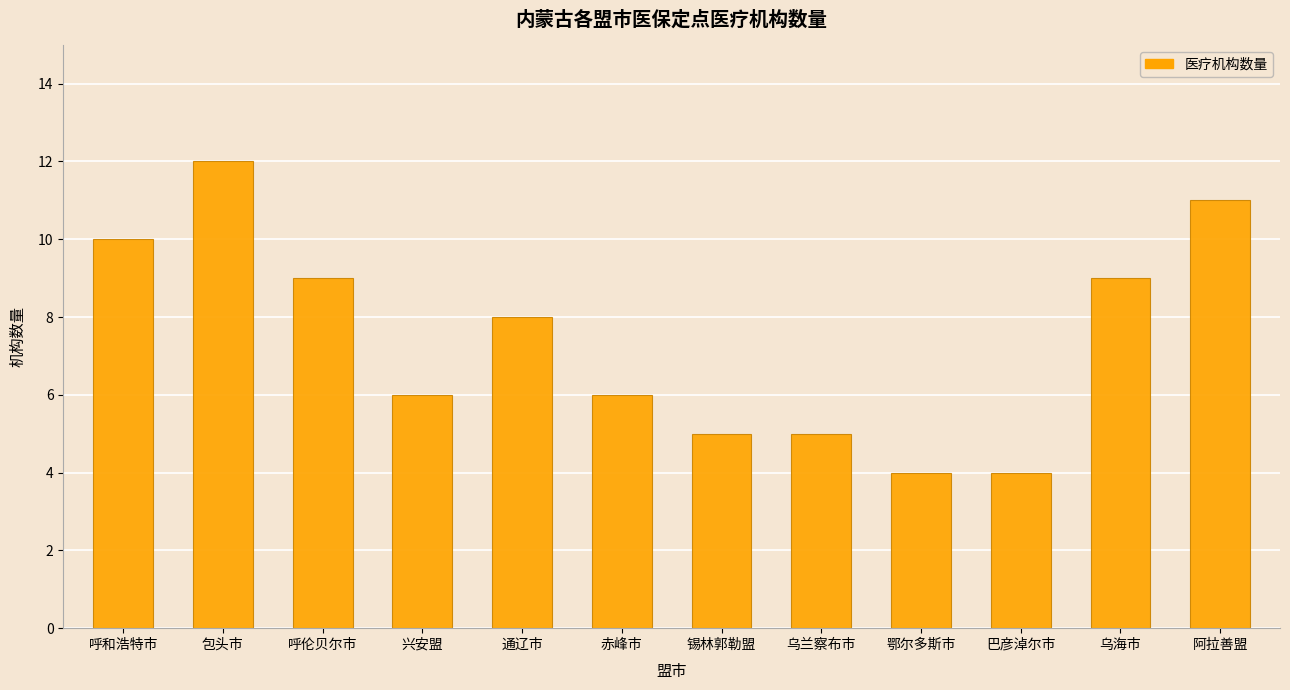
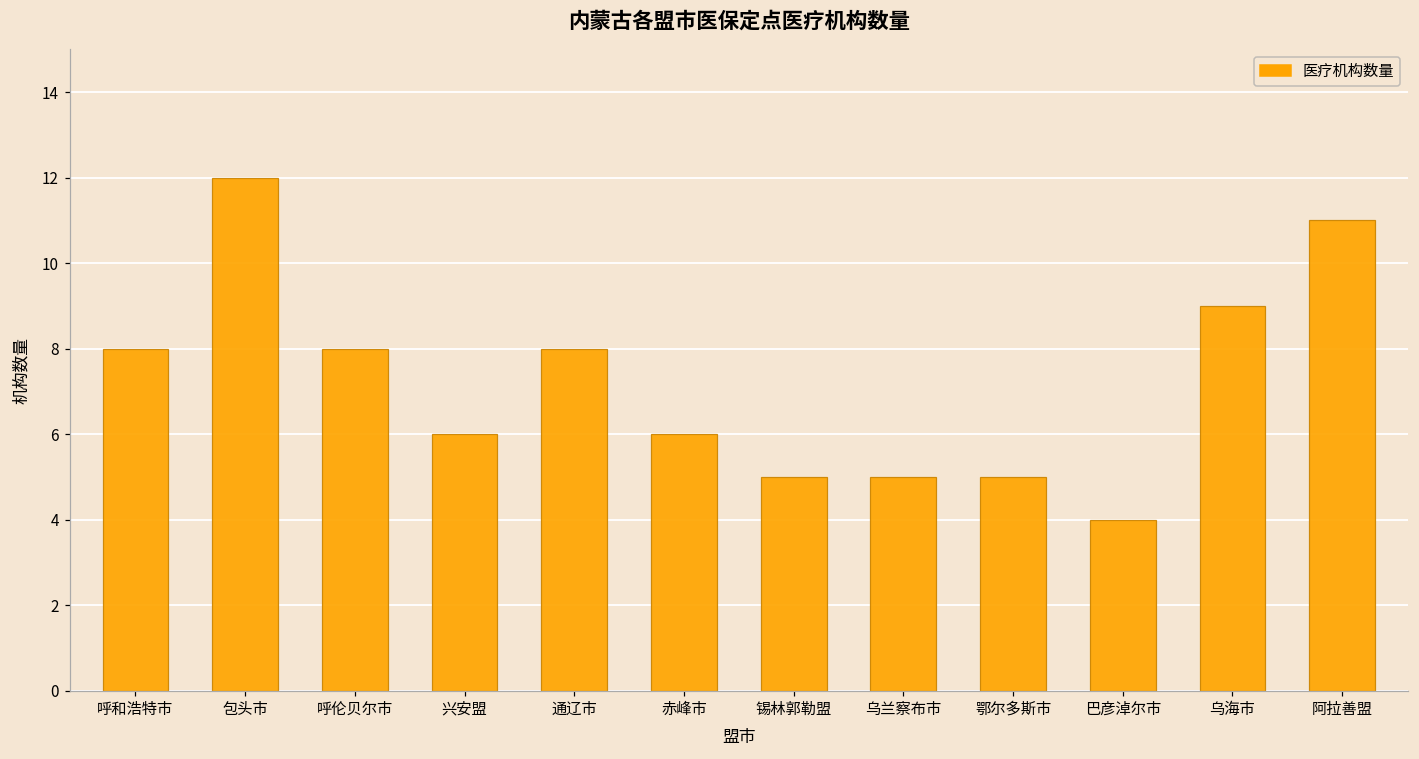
呼和浩特市: 10 -> 8
呼伦贝尔市: 9 -> 8
鄂尔多斯市: 4 -> 5
